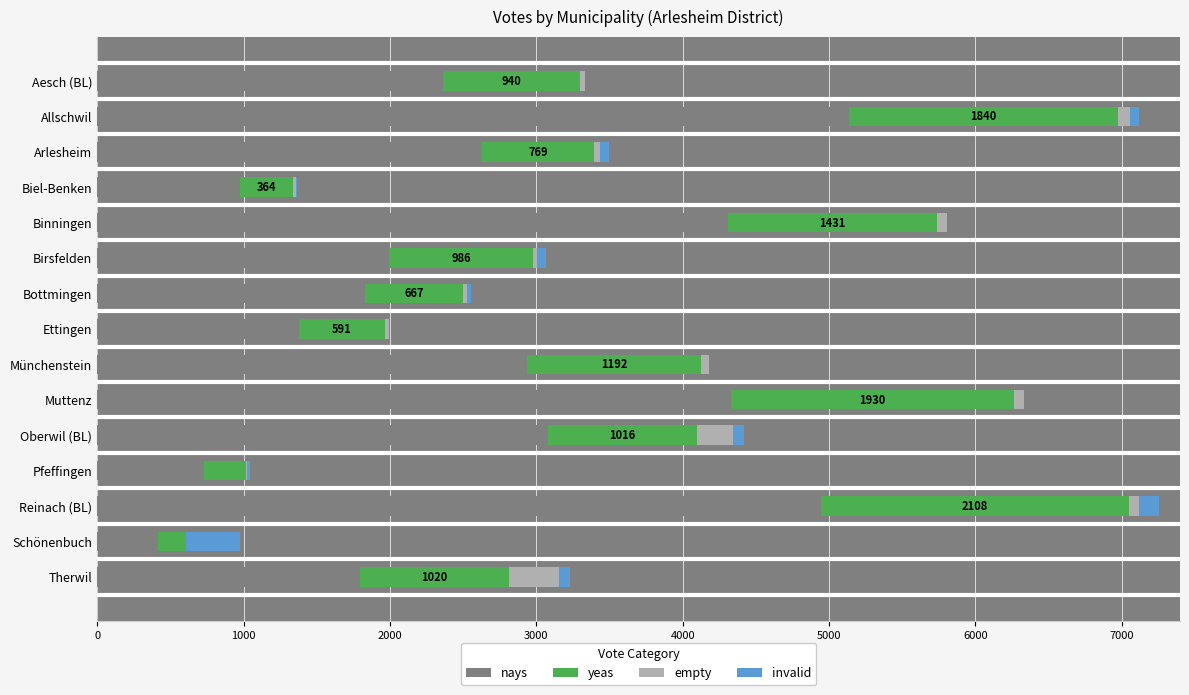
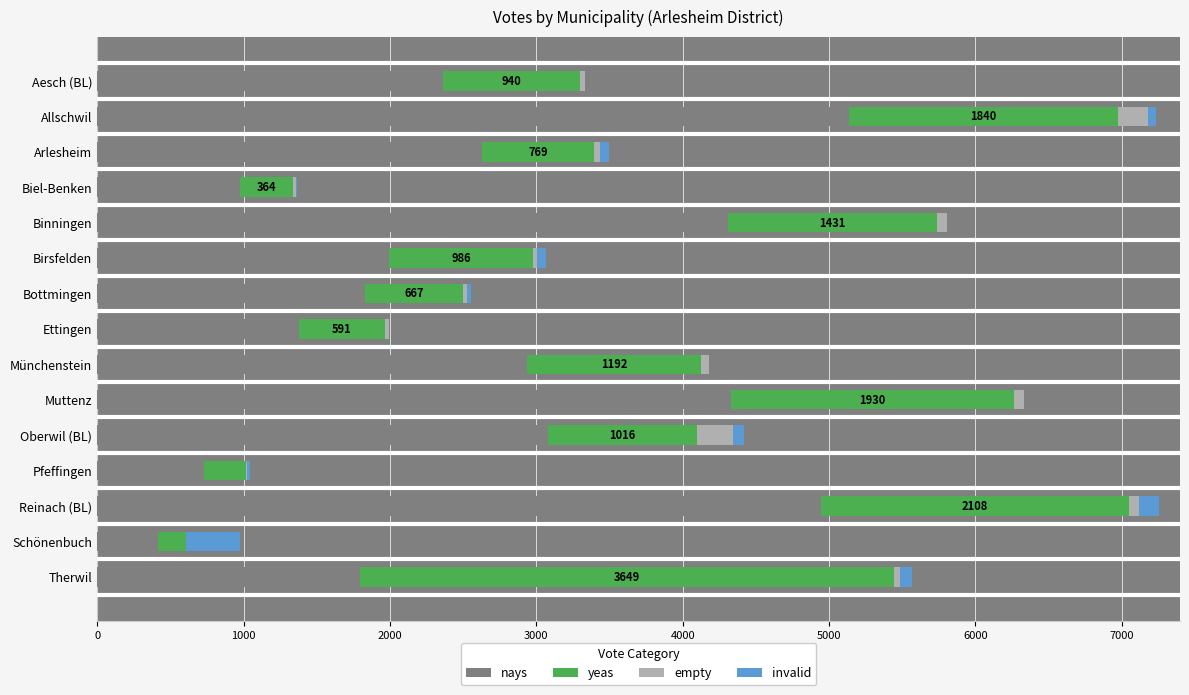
empty, Allschwil: 80 -> 200
yeas, Therwil: 1020 -> 3649
empty, Therwil: 340 -> 40
